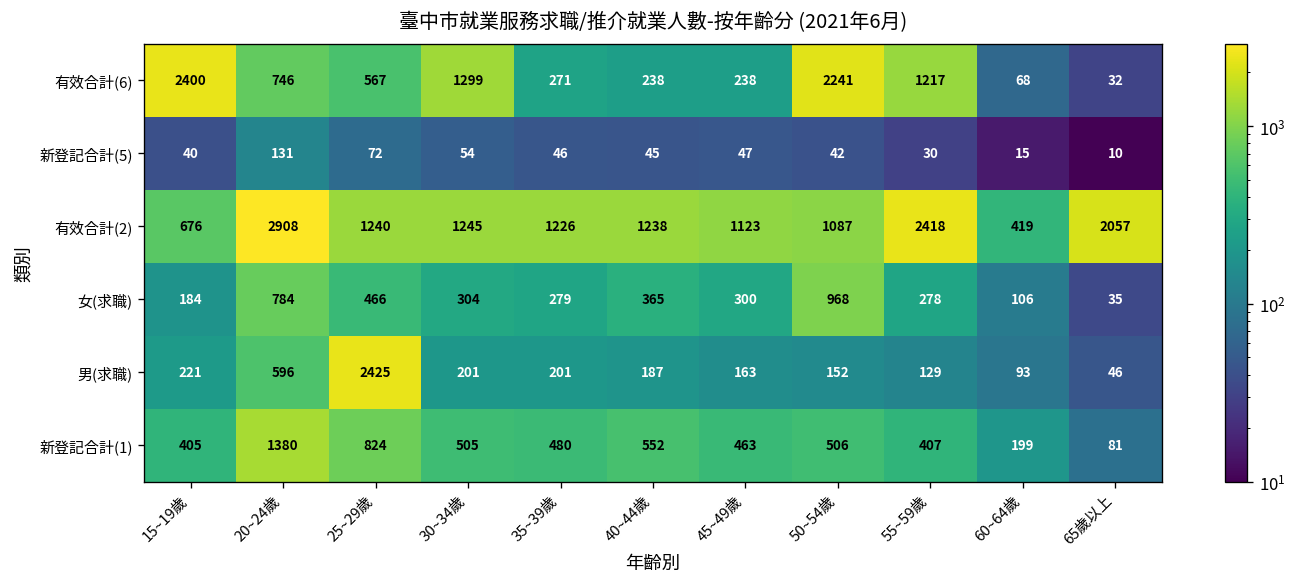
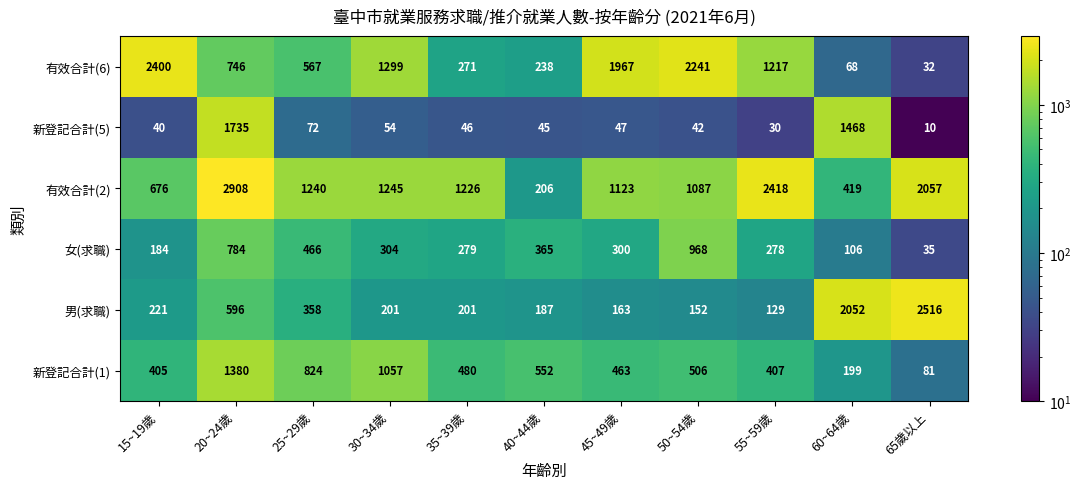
有效合計(6), 45~49歲: 238 -> 1967
新登記合計(5), 20~24歲: 131 -> 1735
新登記合計(5), 60~64歲: 15 -> 1468
有效合計(2), 40~44歲: 1238 -> 206
男(求職), 25~29歲: 2425 -> 358
男(求職), 60~64歲: 93 -> 2052
男(求職), 65歲以上: 46 -> 2516
新登記合計(1), 30~34歲: 505 -> 1057
